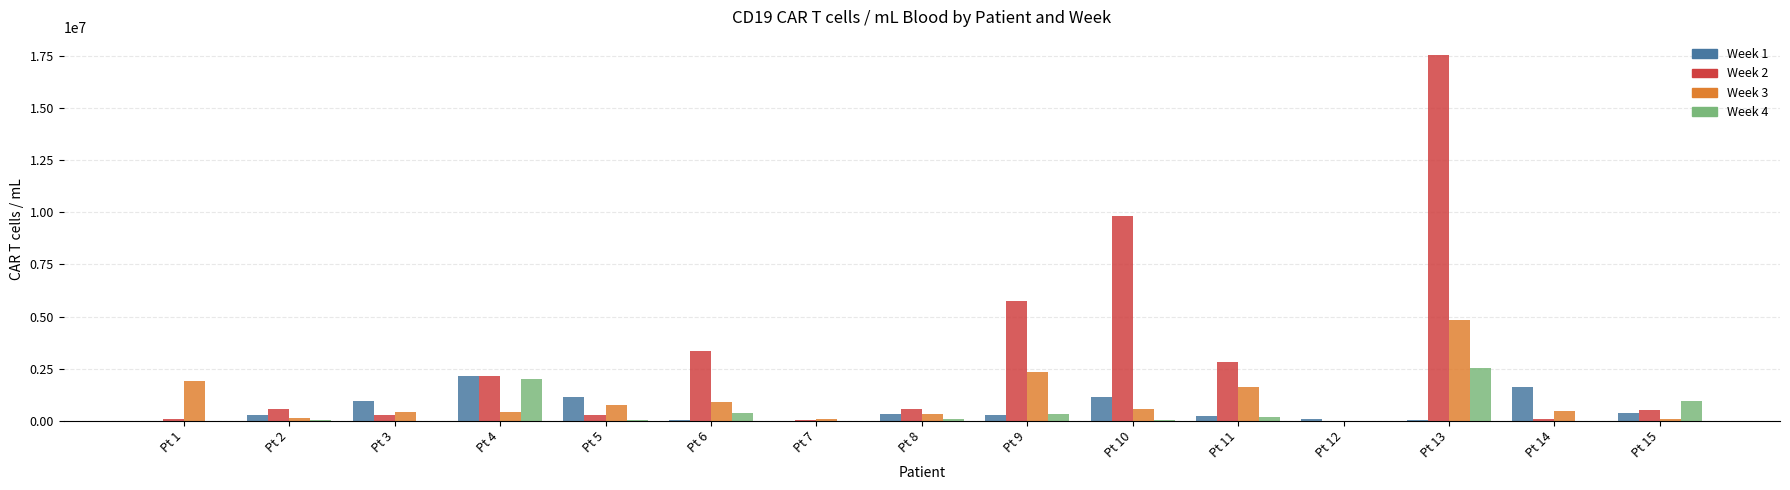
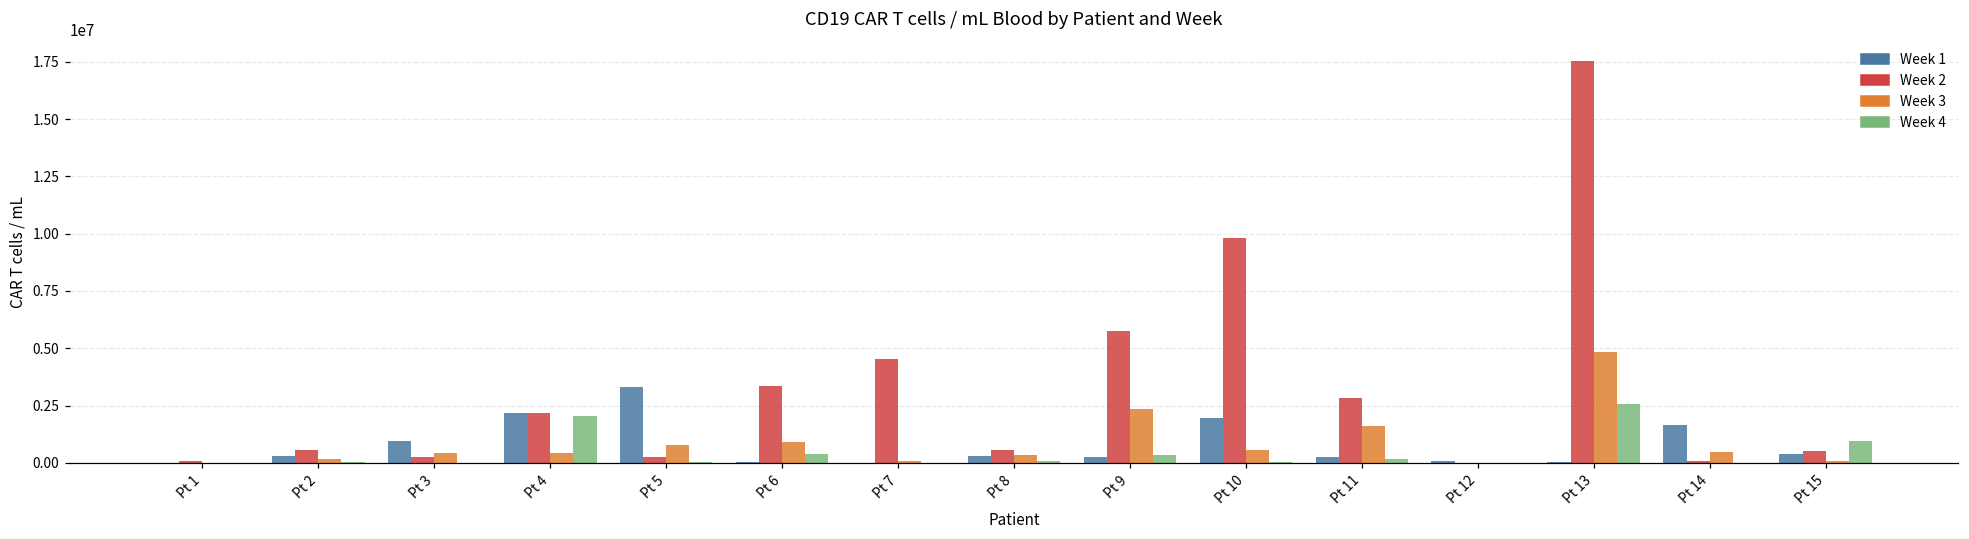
Week 3, Pt 1: 1900000 -> 0
Week 1, Pt 5: 1100000 -> 3300000
Week 2, Pt 7: 0 -> 4500000
Week 1, Pt 10: 1100000 -> 2000000
